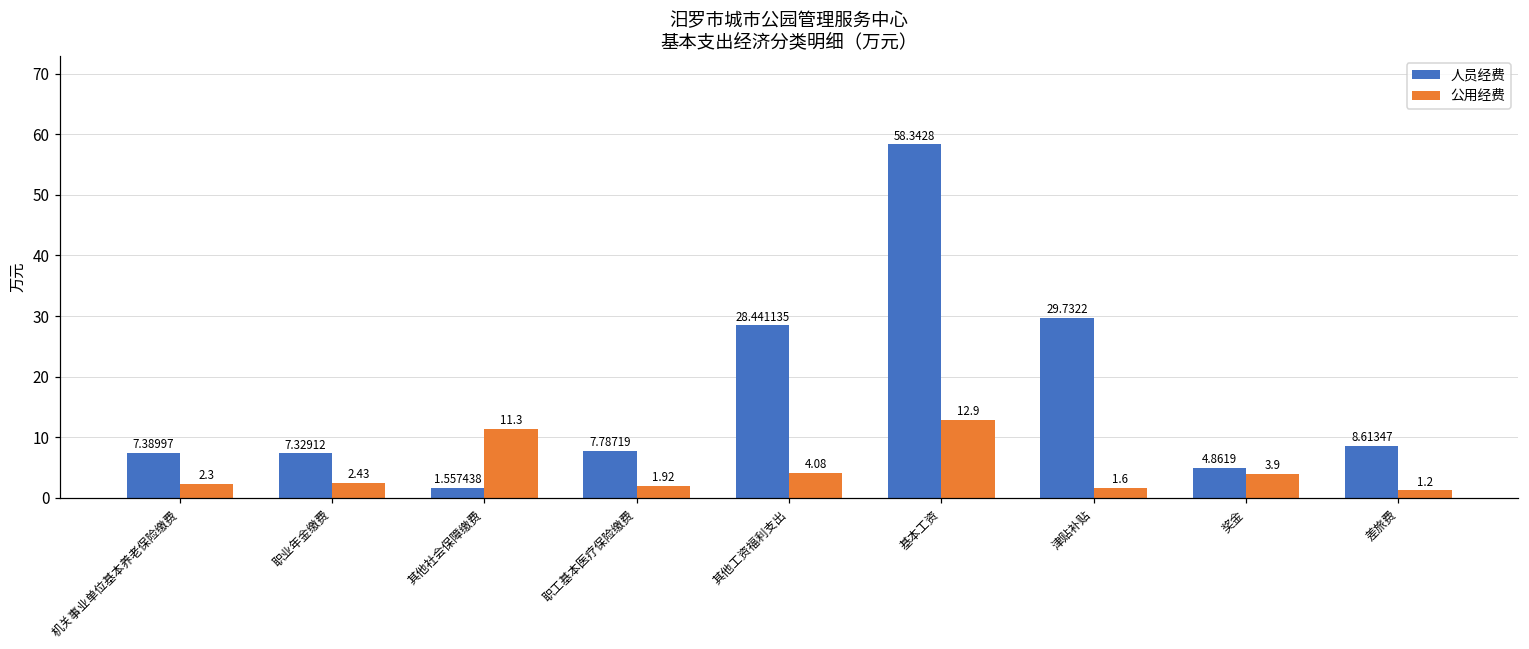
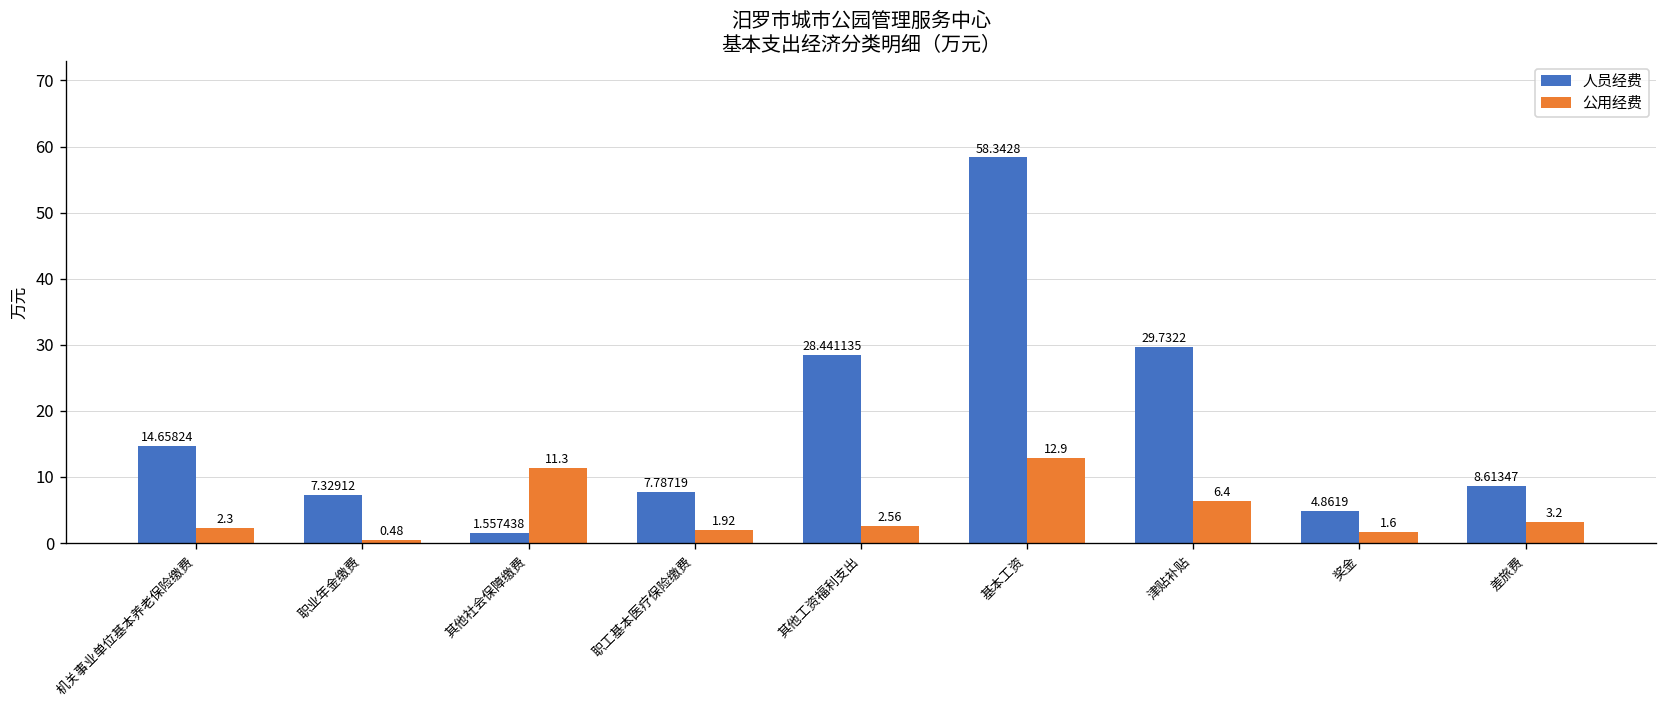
人员经费, 机关事业单位基本养老保险缴费: 7.38997 -> 14.65824
公用经费, 职业年金缴费: 2.43 -> 0.48
公用经费, 其他工资福利支出: 4.08 -> 2.56
公用经费, 津贴补贴: 1.6 -> 6.4
公用经费, 奖金: 3.9 -> 1.6
公用经费, 差旅费: 1.2 -> 3.2
